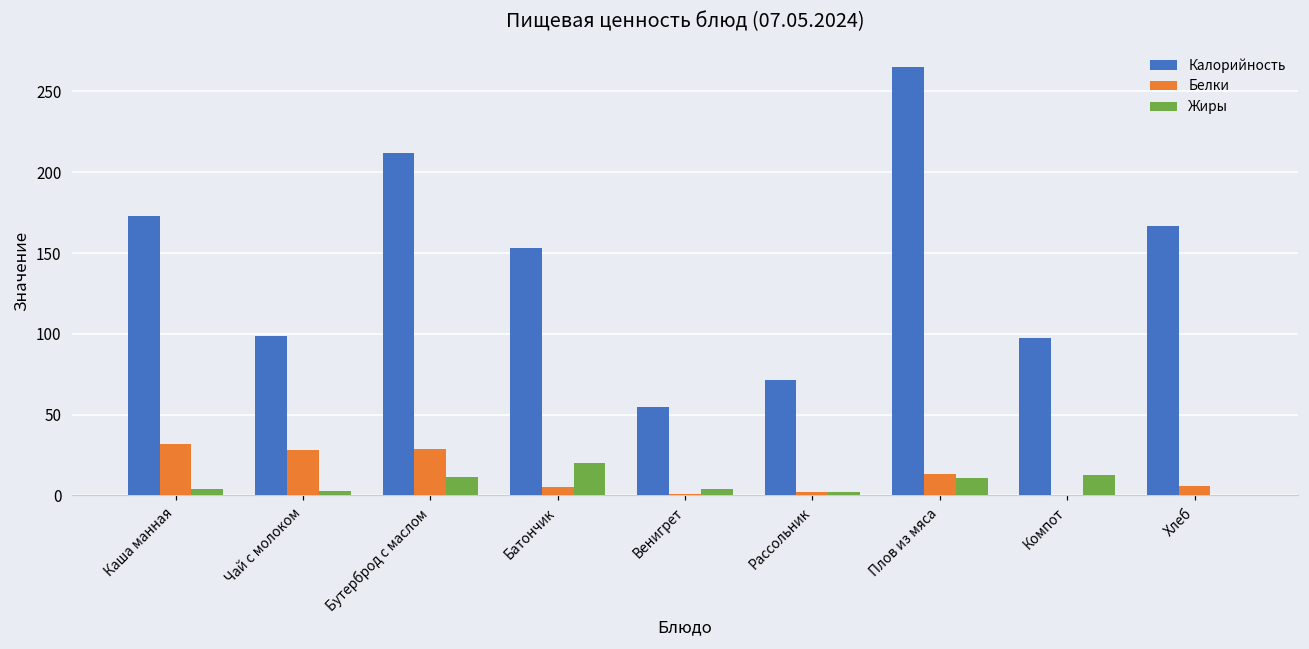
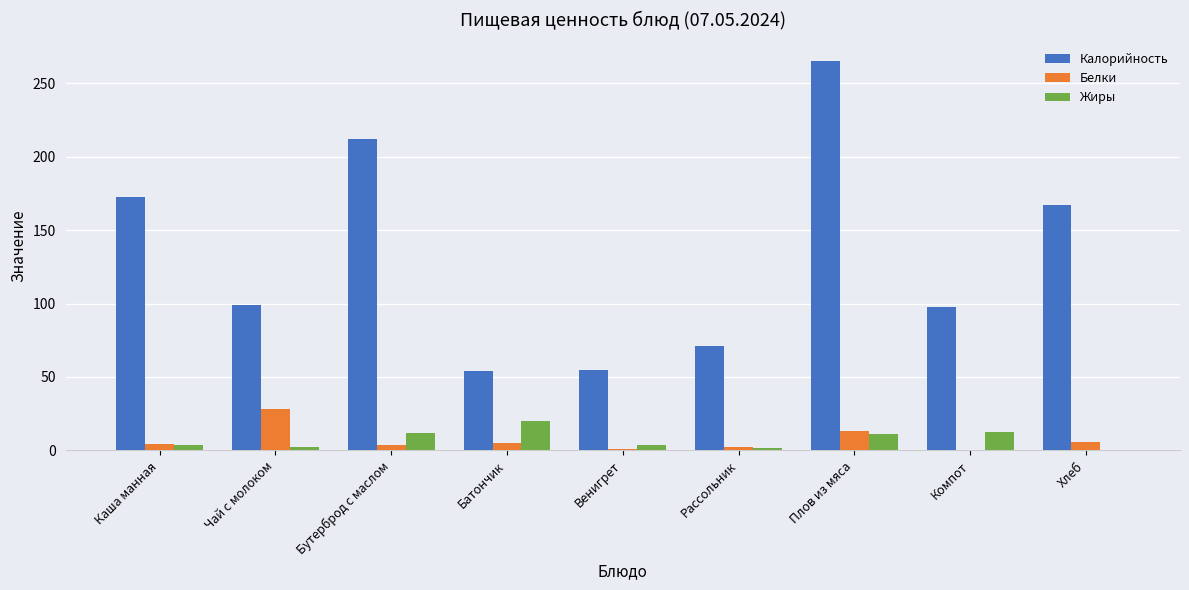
Белки, Каша манная: 32 -> 4
Белки, Бутерброд с маслом: 29 -> 4
Калорийность, Батончик: 153 -> 54
